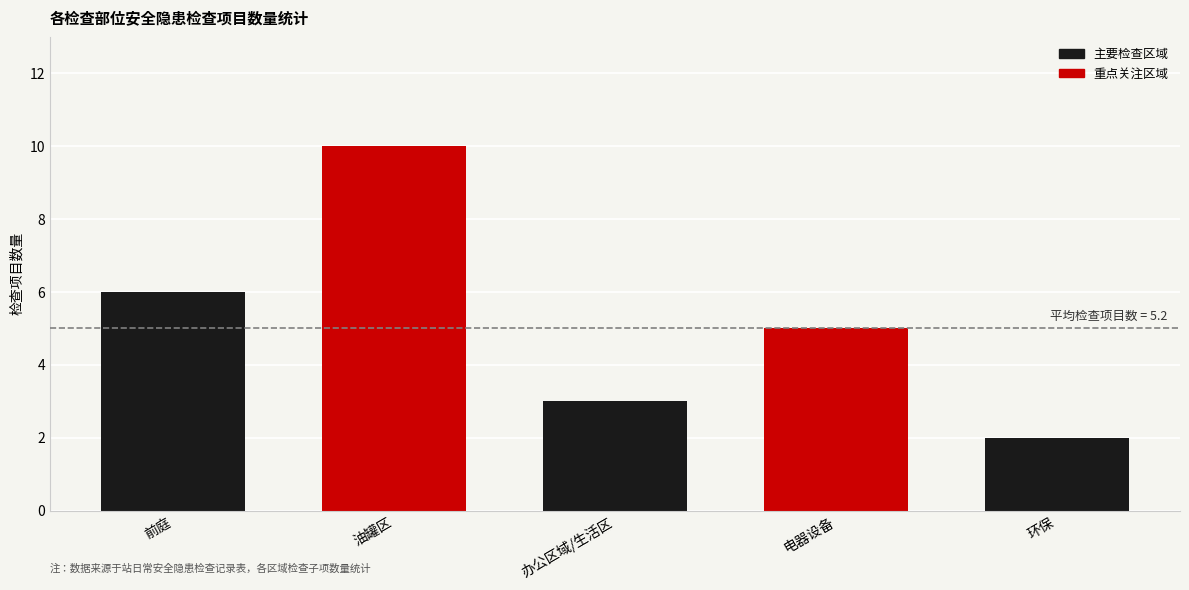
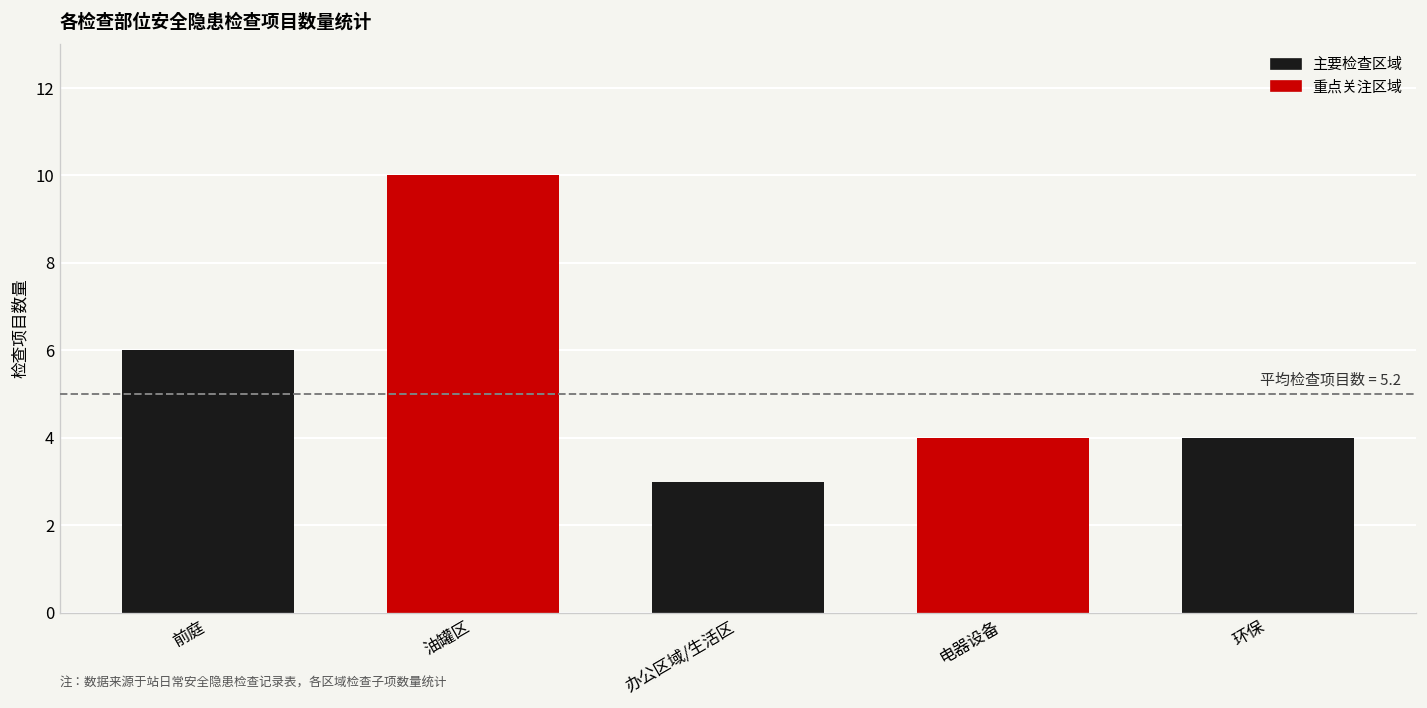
电器设备: 5 -> 4
环保: 2 -> 4
